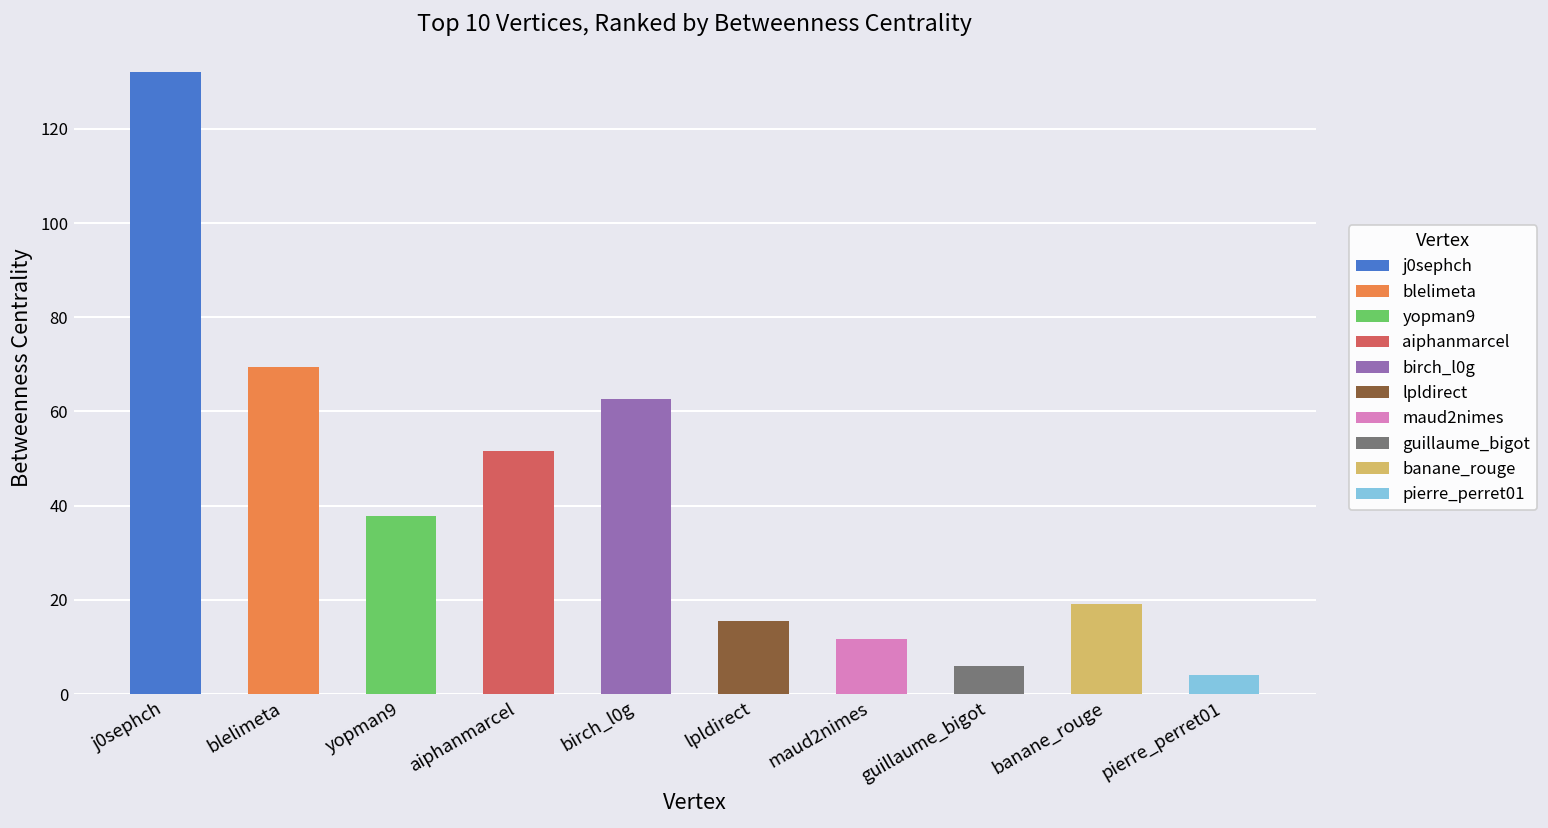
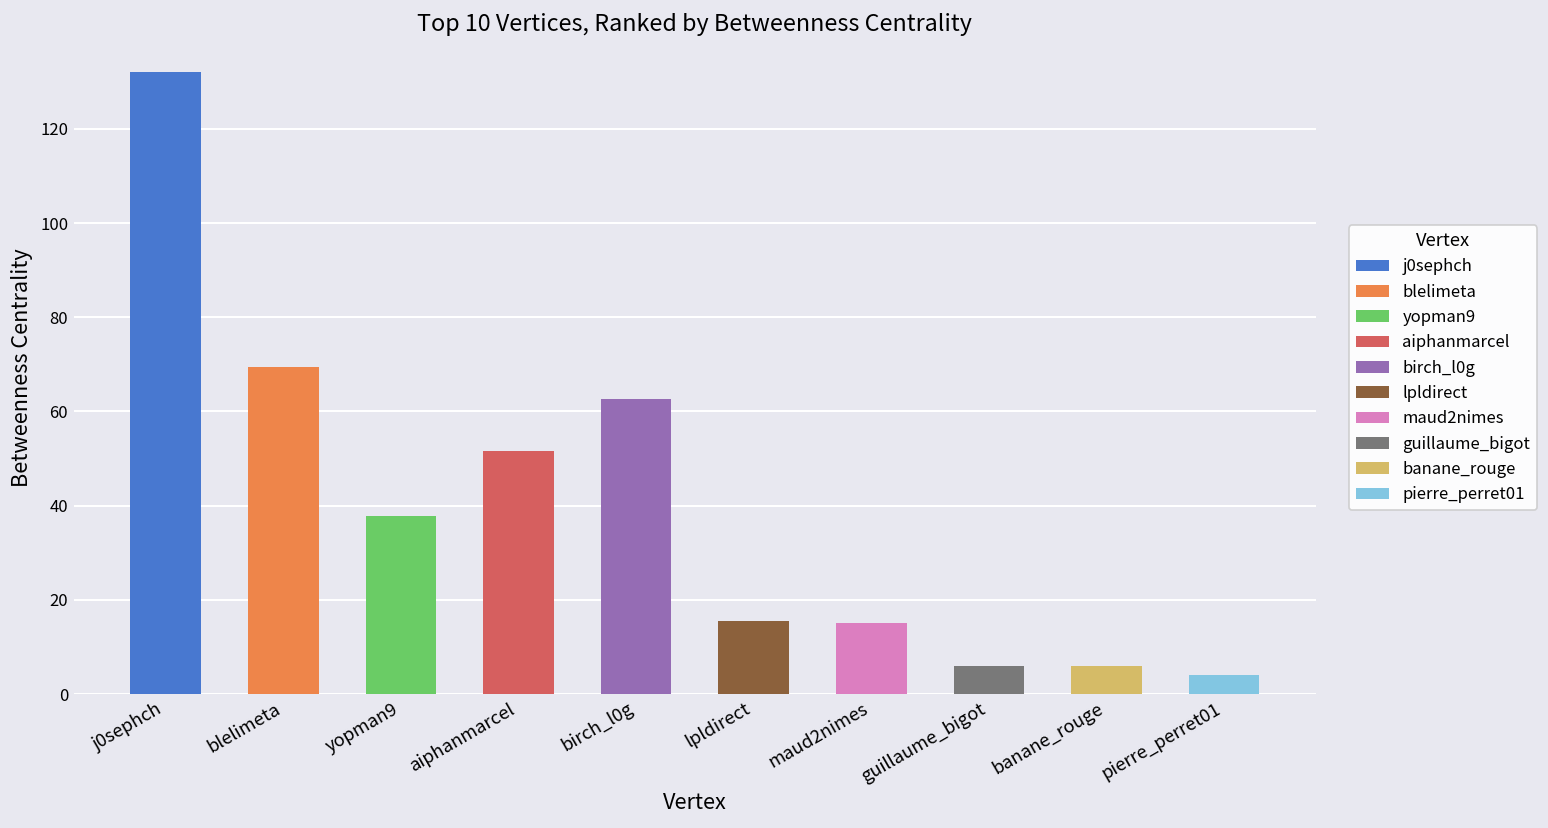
maud2nimes: 12 -> 15
banane_rouge: 19 -> 6
